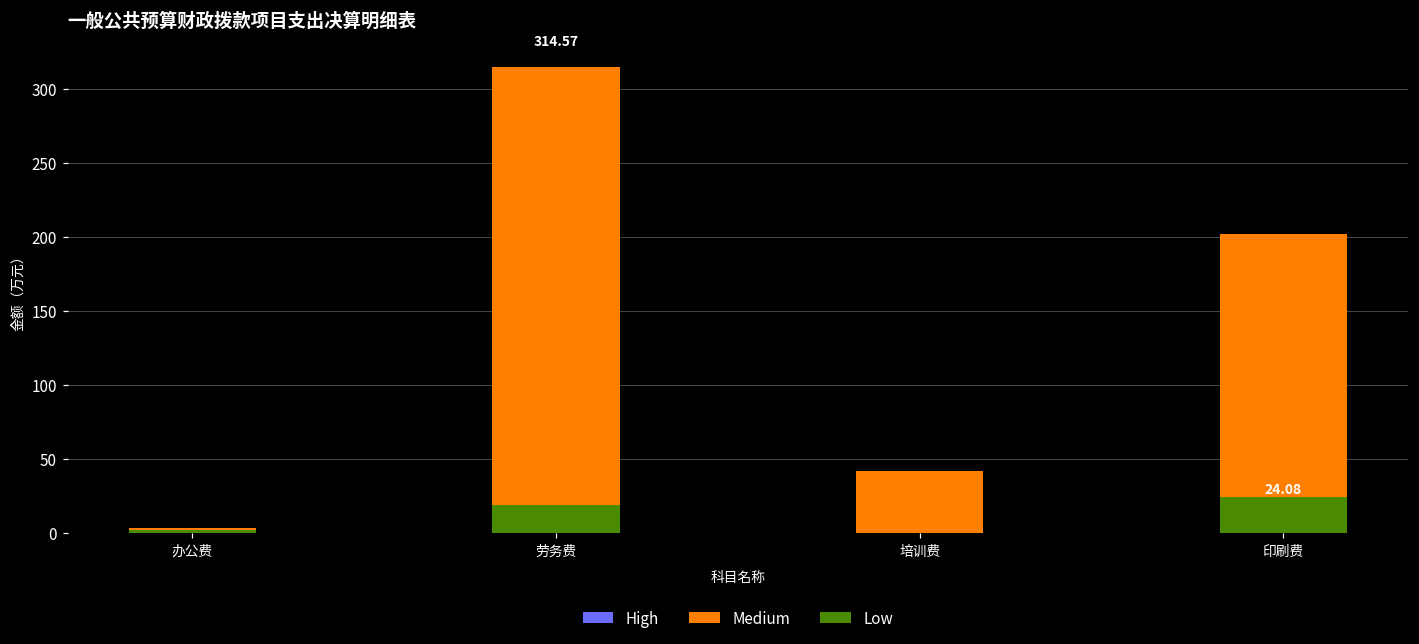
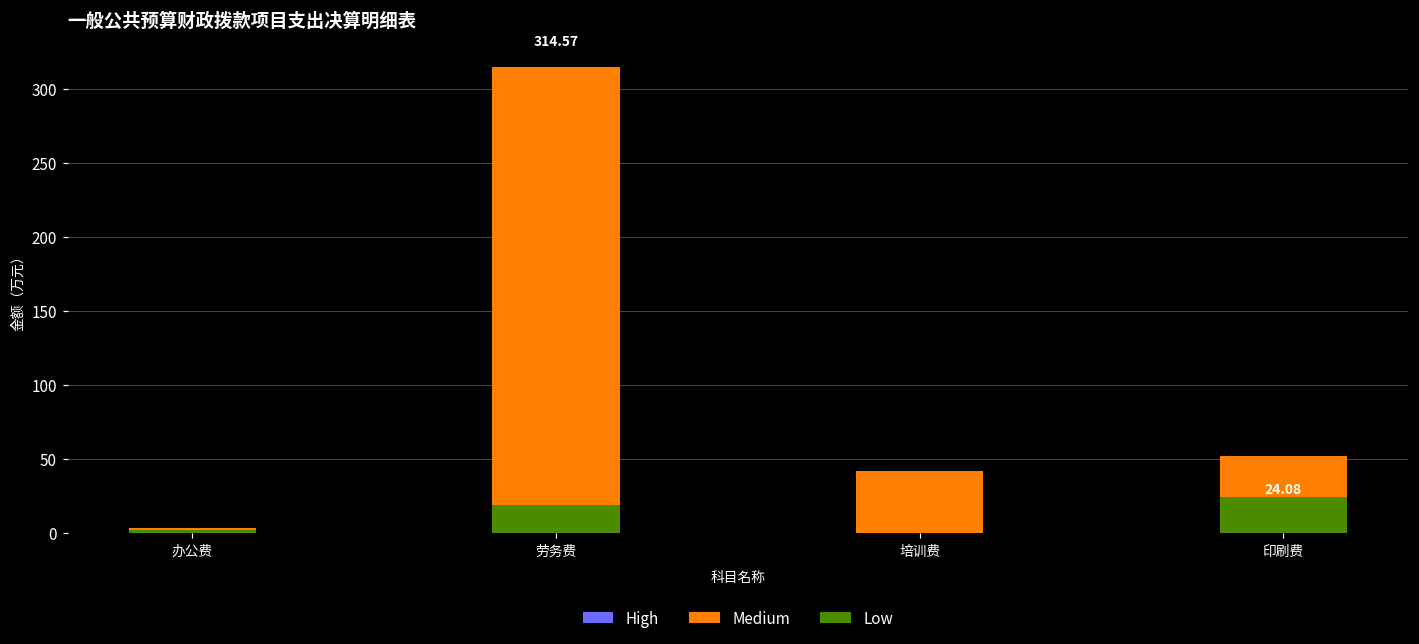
Medium, 印刷费: 202 -> 52
